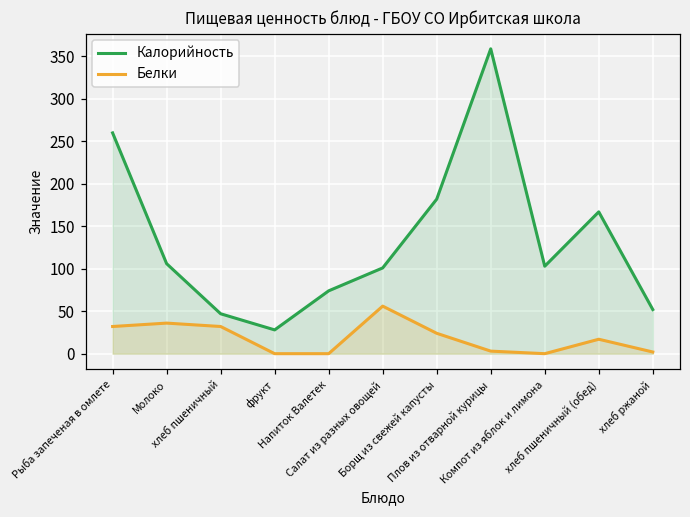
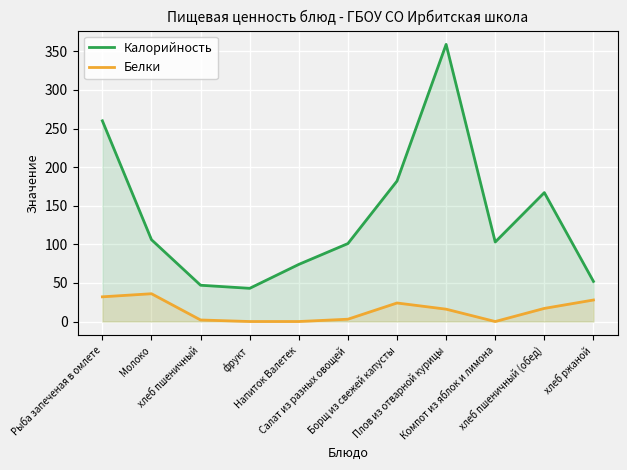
Белки, хлеб пшеничный: 30 -> 0
Калорийность, фрукт: 30 -> 40
Белки, Салат из разных овощей: 60 -> 0
Белки, Плов из отварной курицы: 0 -> 20
Белки, хлеб ржаной: 0 -> 30
